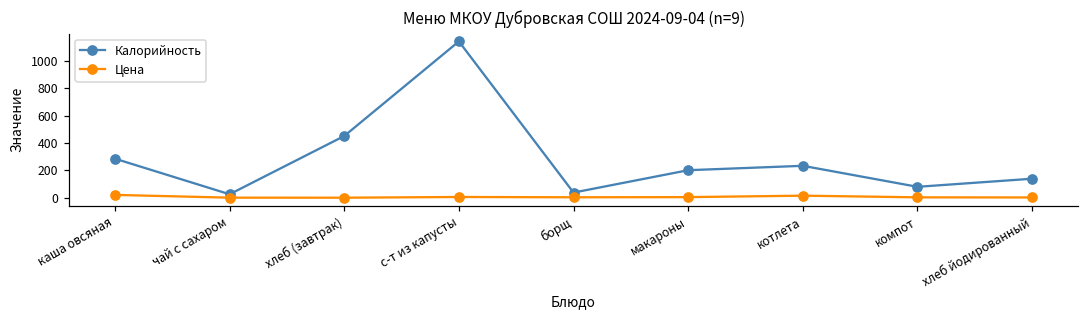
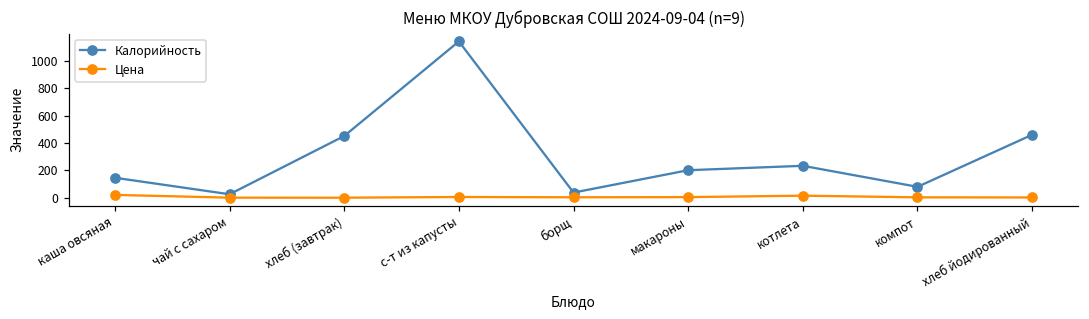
Калорийность, каша овсяная: 290 -> 150
Калорийность, хлеб йодированный: 140 -> 460
